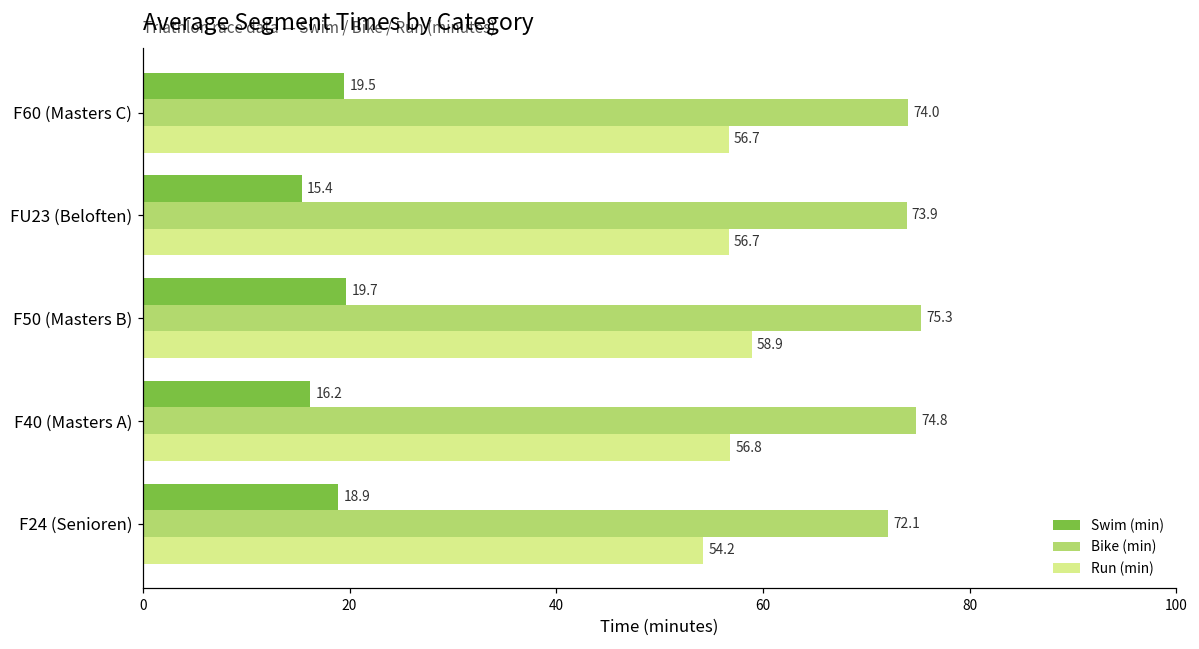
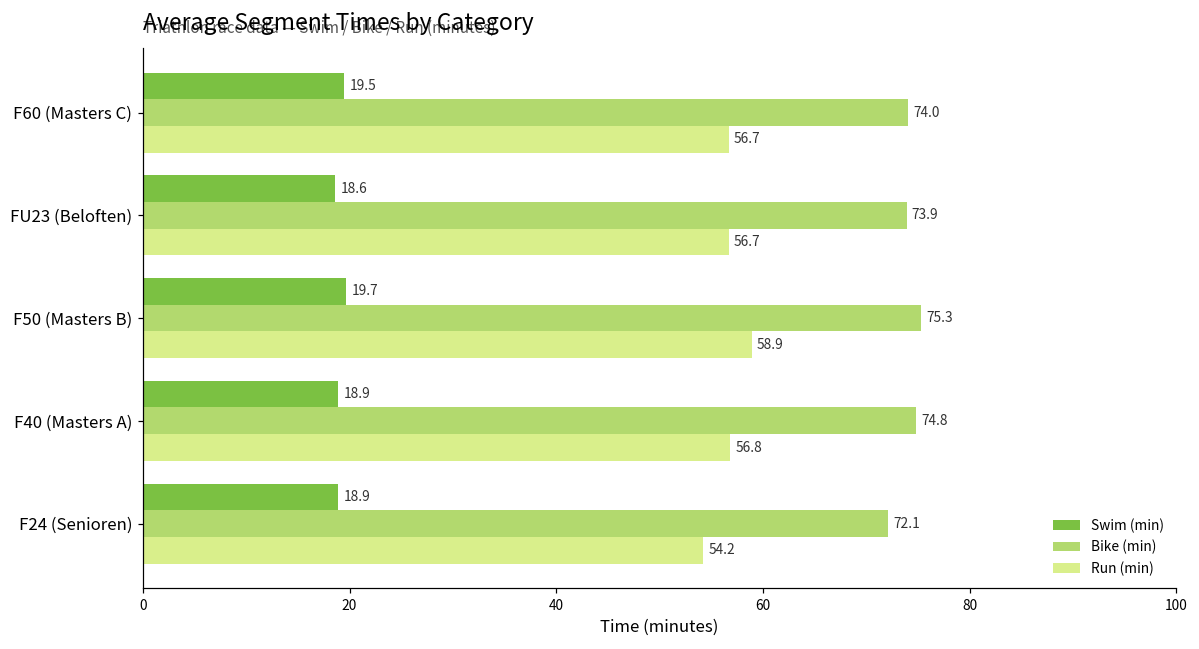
Swim (min), FU23 (Beloften): 15.4 -> 18.6
Swim (min), F40 (Masters A): 16.2 -> 18.9
